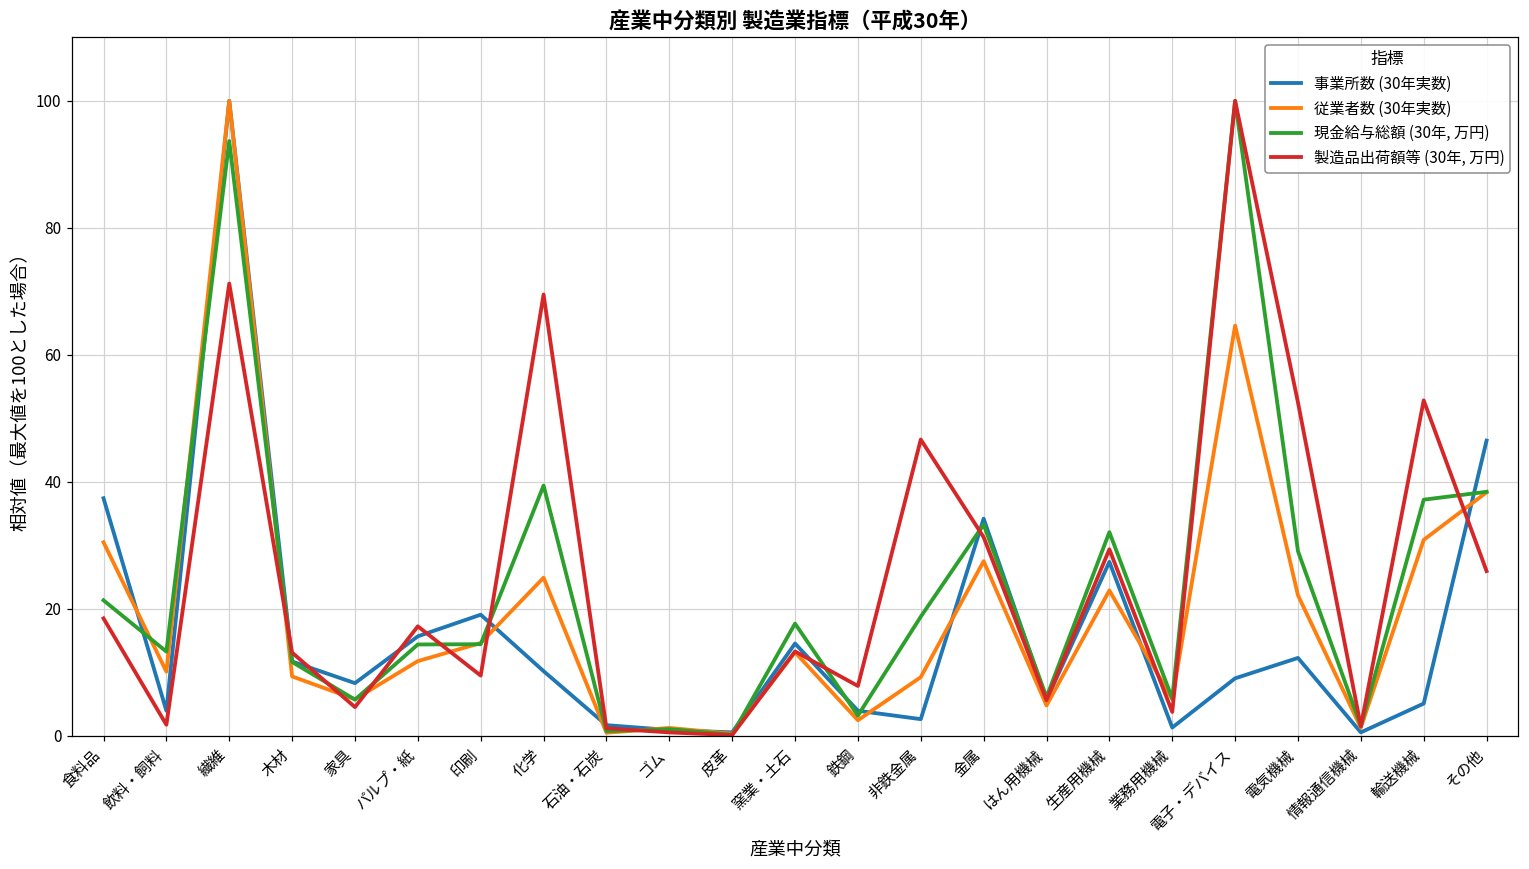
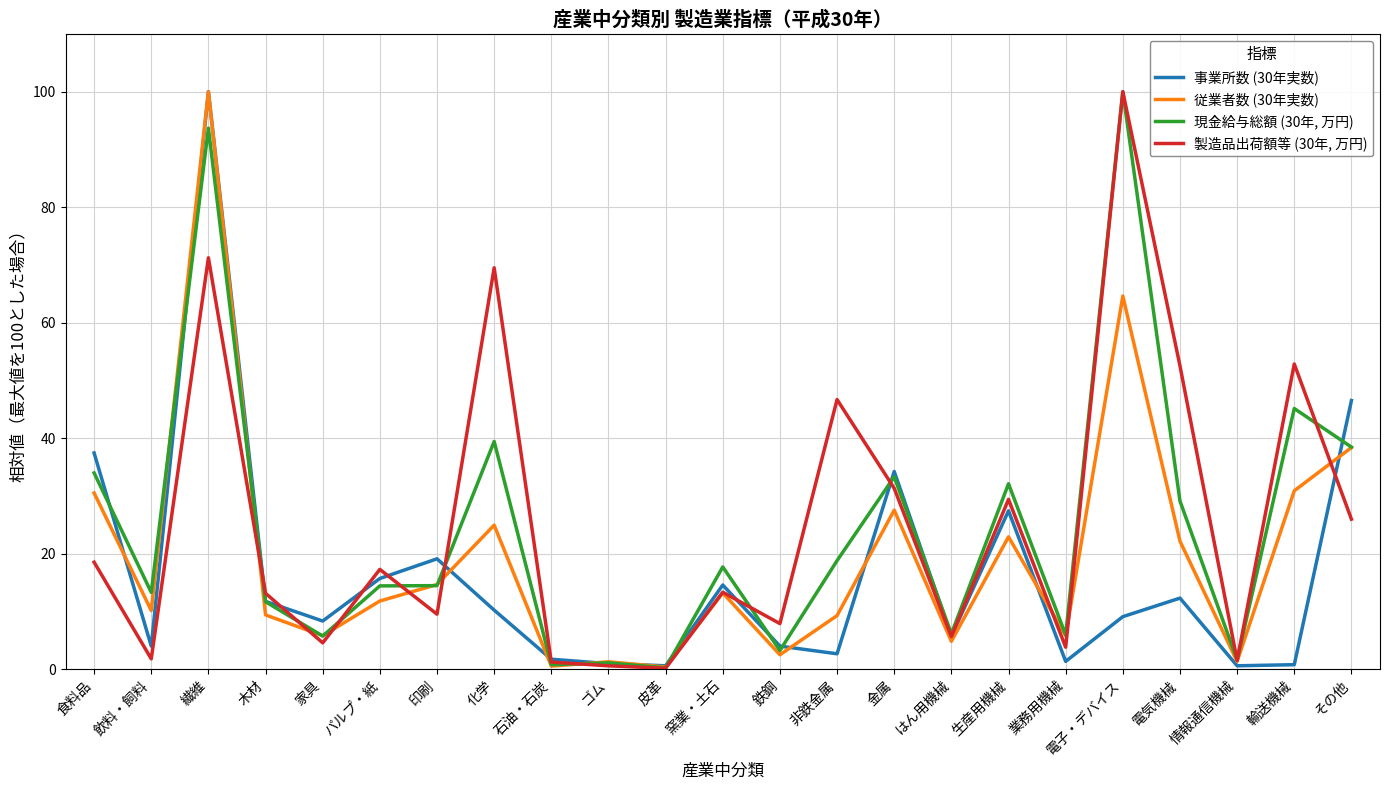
現金給与総額 (30年, 万円), 食料品: 21 -> 34
事業所数 (30年実数), 輸送機械: 5 -> 1
現金給与総額 (30年, 万円), 輸送機械: 37 -> 45
